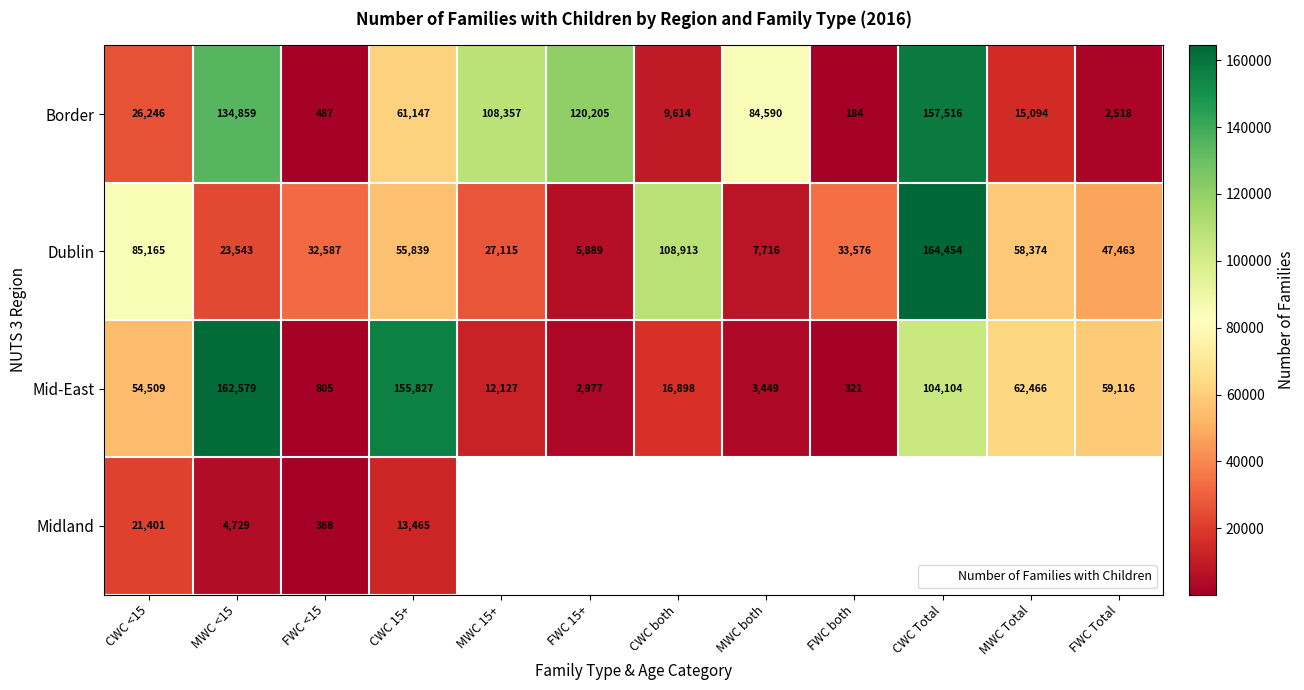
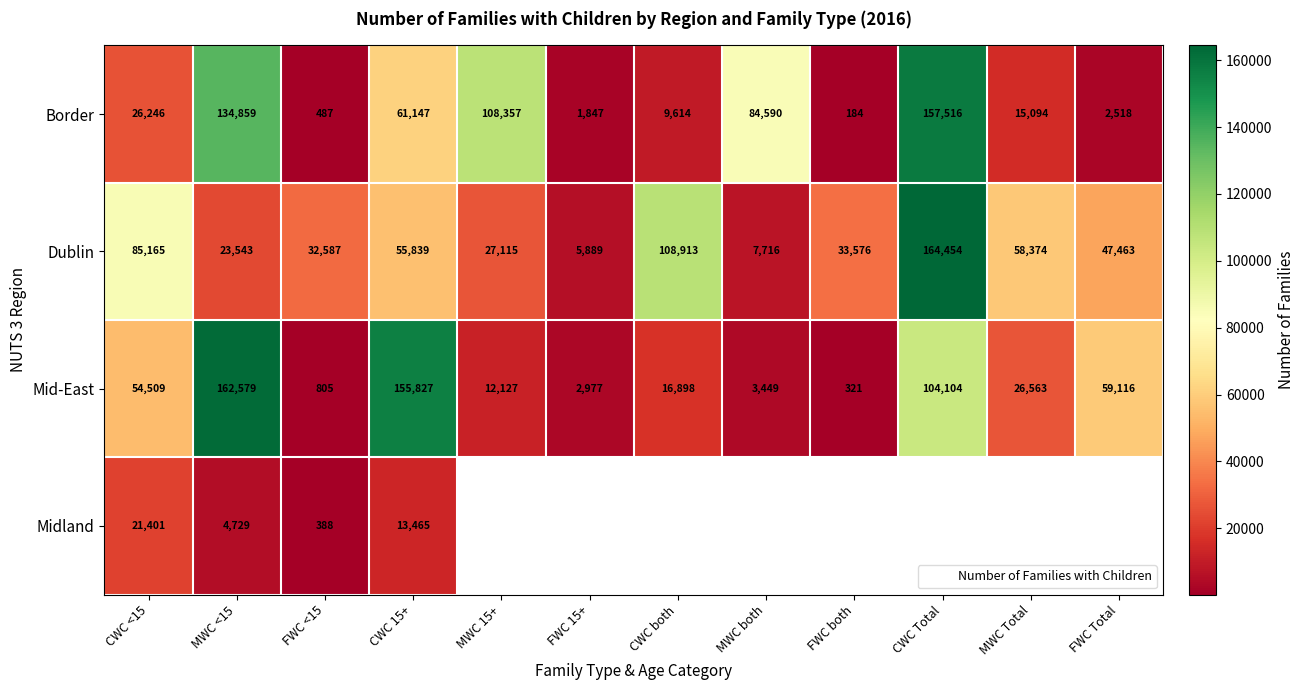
Border, FWC 15+: 120,205 -> 1,847
Mid-East, MWC Total: 62,466 -> 26,563
